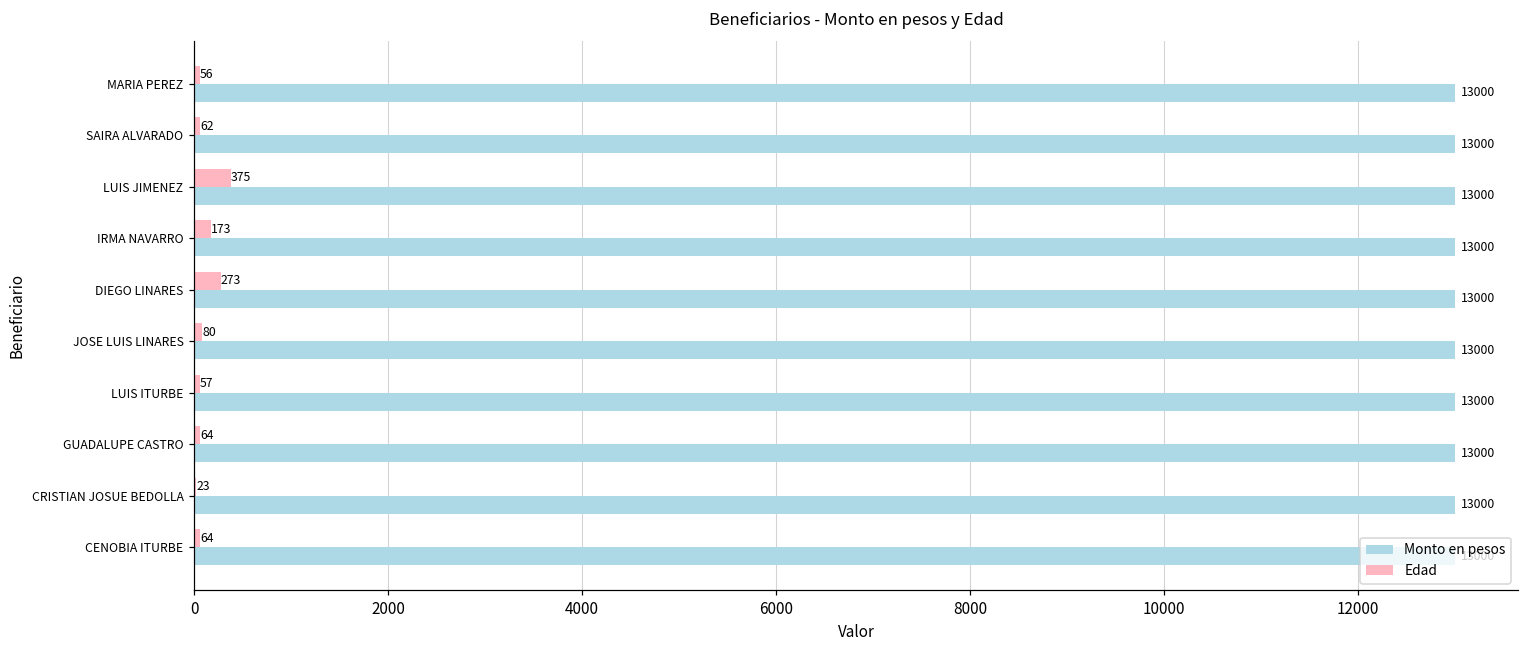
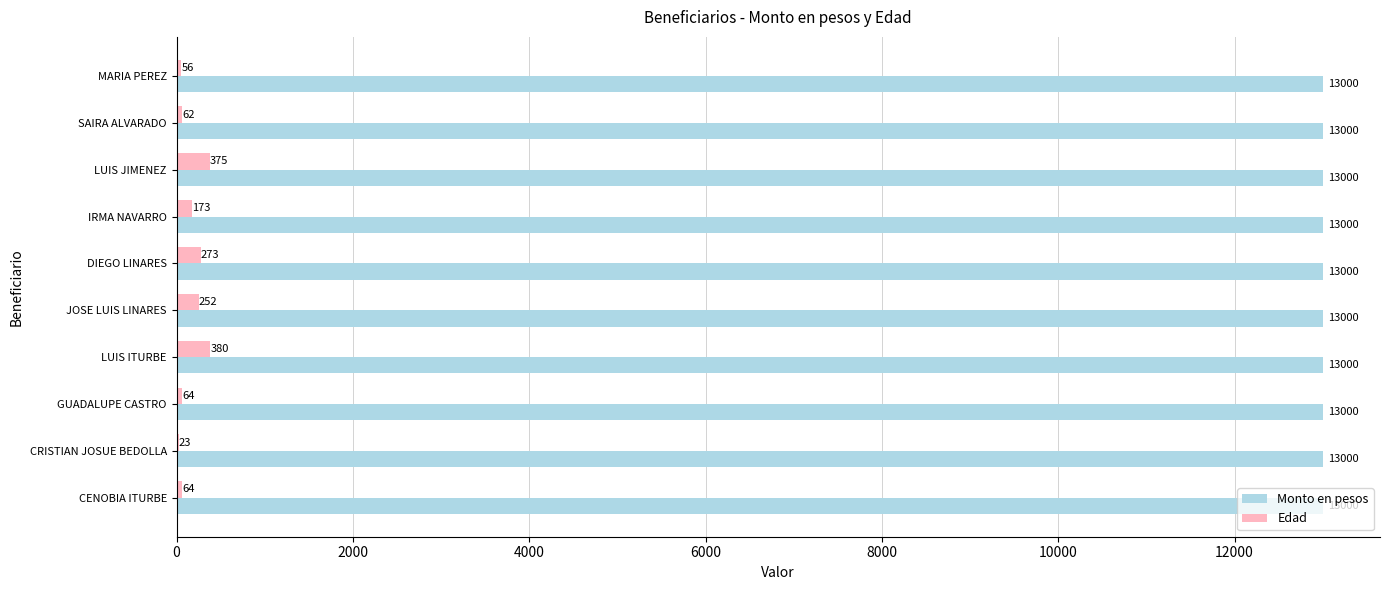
Edad, JOSE LUIS LINARES: 80 -> 252
Edad, LUIS ITURBE: 57 -> 380
